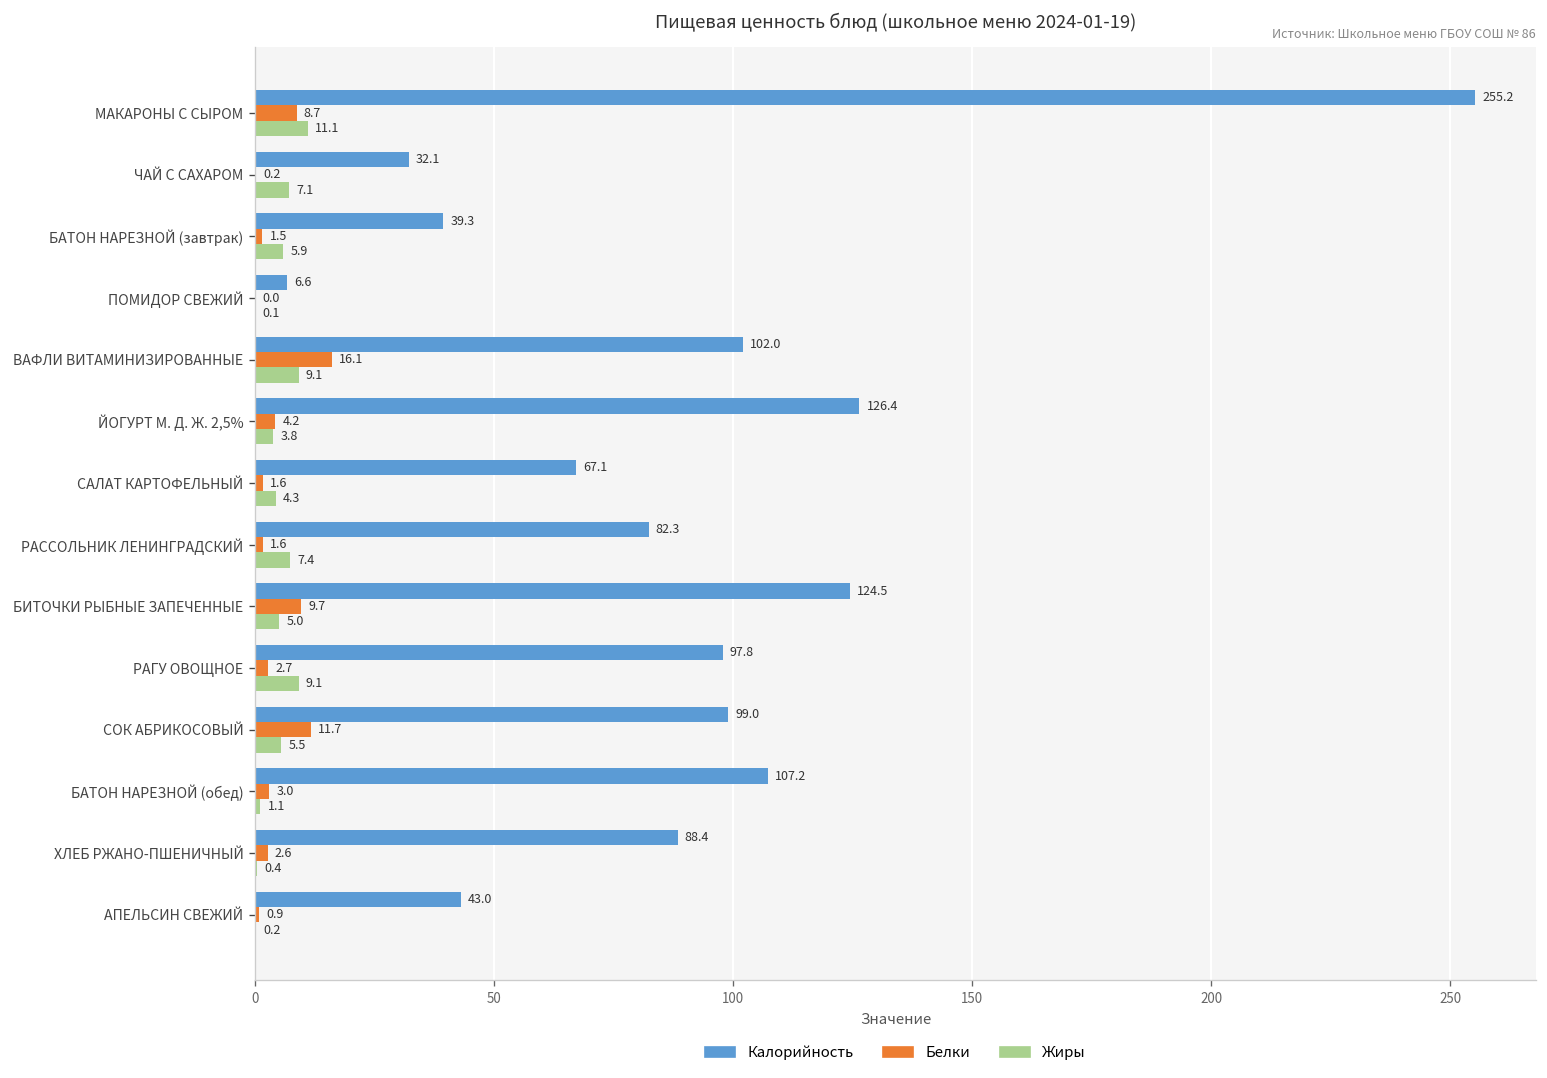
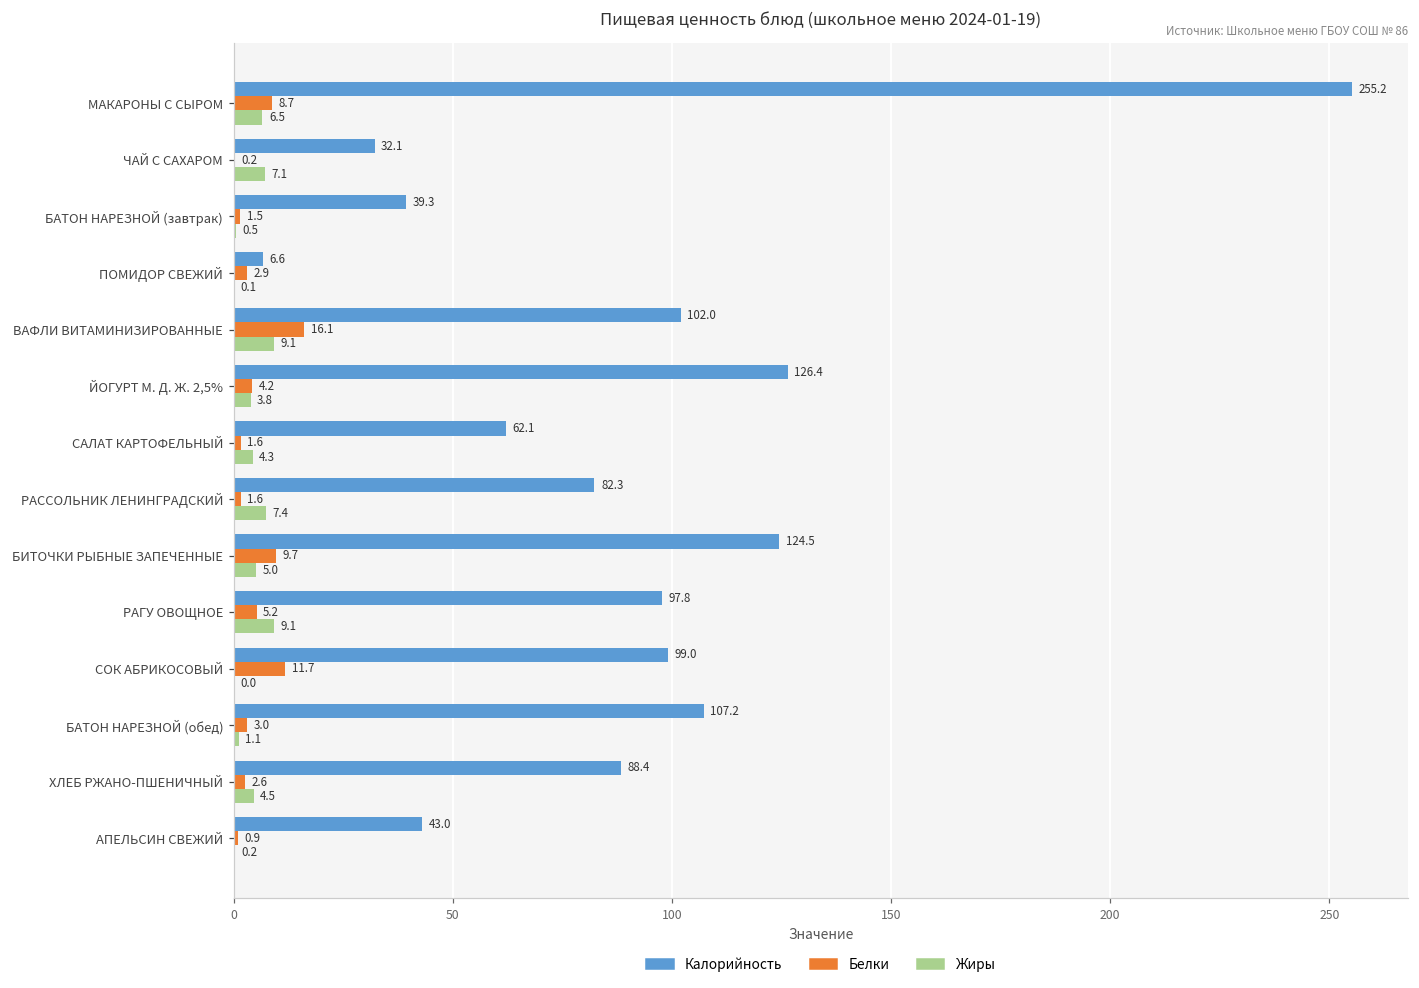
Жиры, МАКАРОНЫ С СЫРОМ: 11.1 -> 6.5
Жиры, БАТОН НАРЕЗНОЙ (завтрак): 5.9 -> 0.5
Белки, ПОМИДОР СВЕЖИЙ: 0.0 -> 2.9
Калорийность, САЛАТ КАРТОФЕЛЬНЫЙ: 67.1 -> 62.1
Белки, РАГУ ОВОЩНОЕ: 2.7 -> 5.2
Жиры, СОК АБРИКОСОВЫЙ: 5.5 -> 0.0
Жиры, ХЛЕБ РЖАНО-ПШЕНИЧНЫЙ: 0.4 -> 4.5
